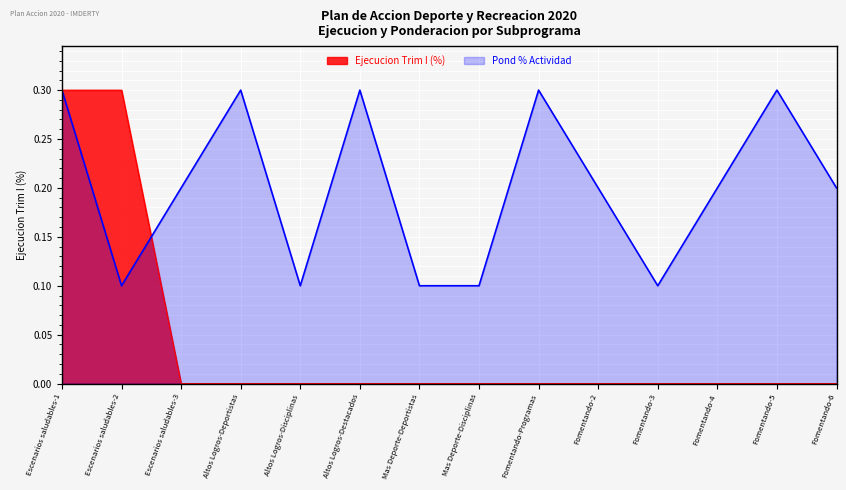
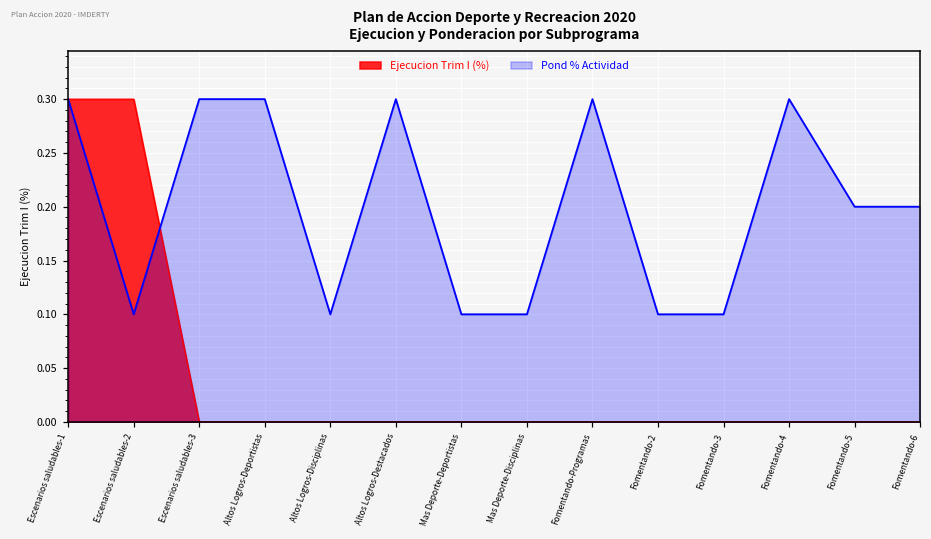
Pond % Actividad, Escenarios saludables-3: 0.2 -> 0.3
Pond % Actividad, Fomentando-2: 0.2 -> 0.1
Pond % Actividad, Fomentando-4: 0.2 -> 0.3
Pond % Actividad, Fomentando-5: 0.3 -> 0.2
